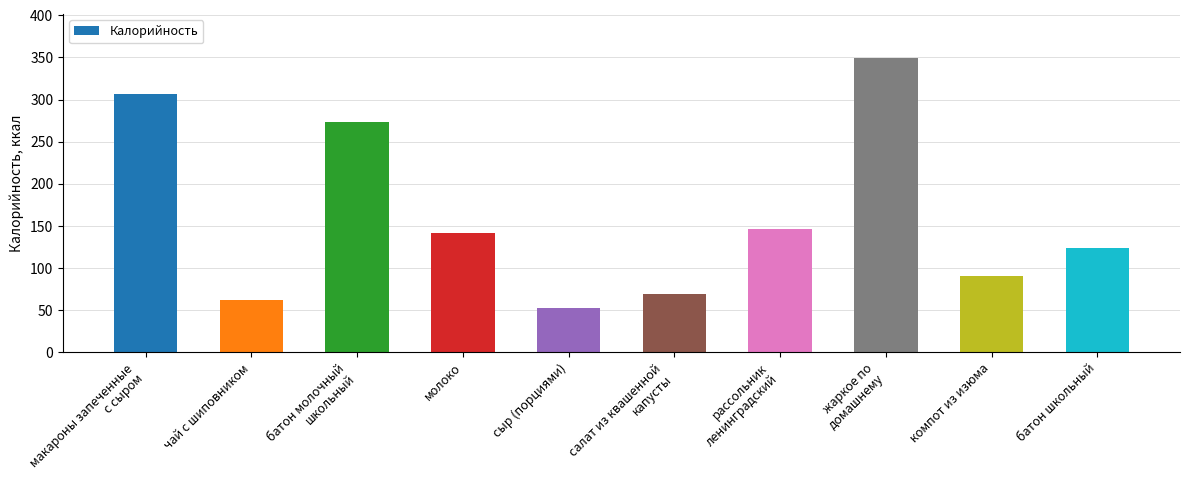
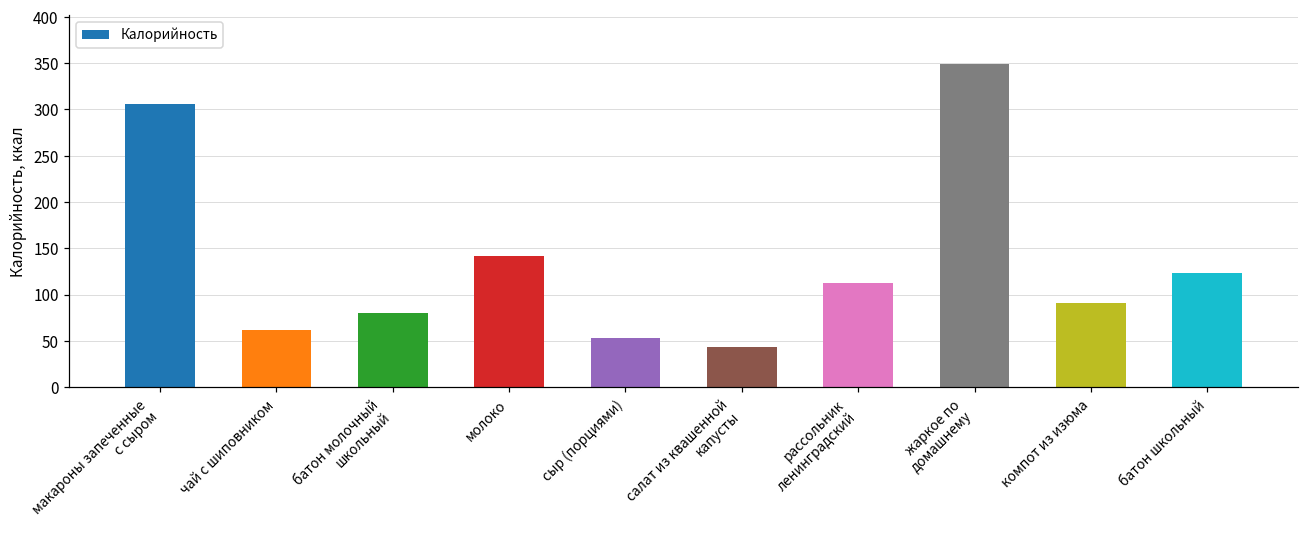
батон молочный школьный: 270 -> 80
салат из квашенной капусты: 70 -> 40
рассольник ленинградский: 150 -> 110
